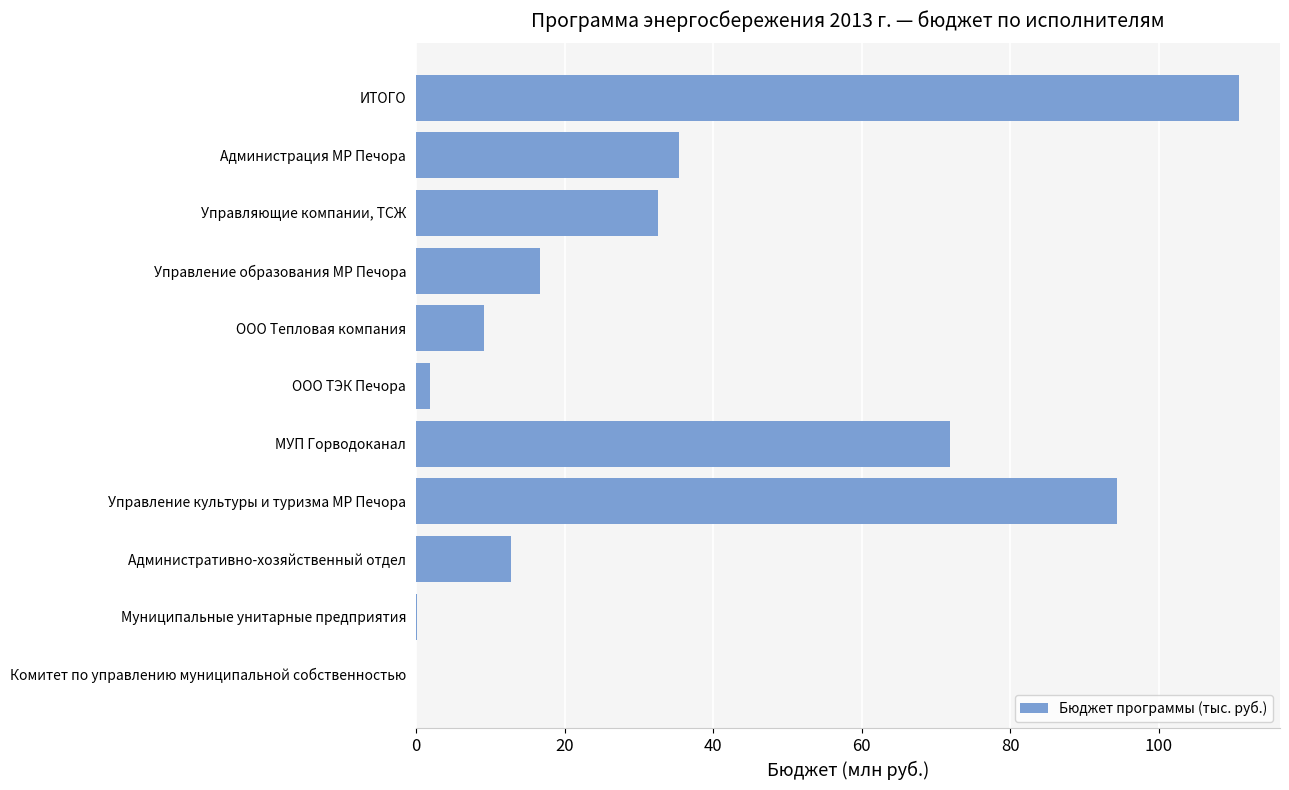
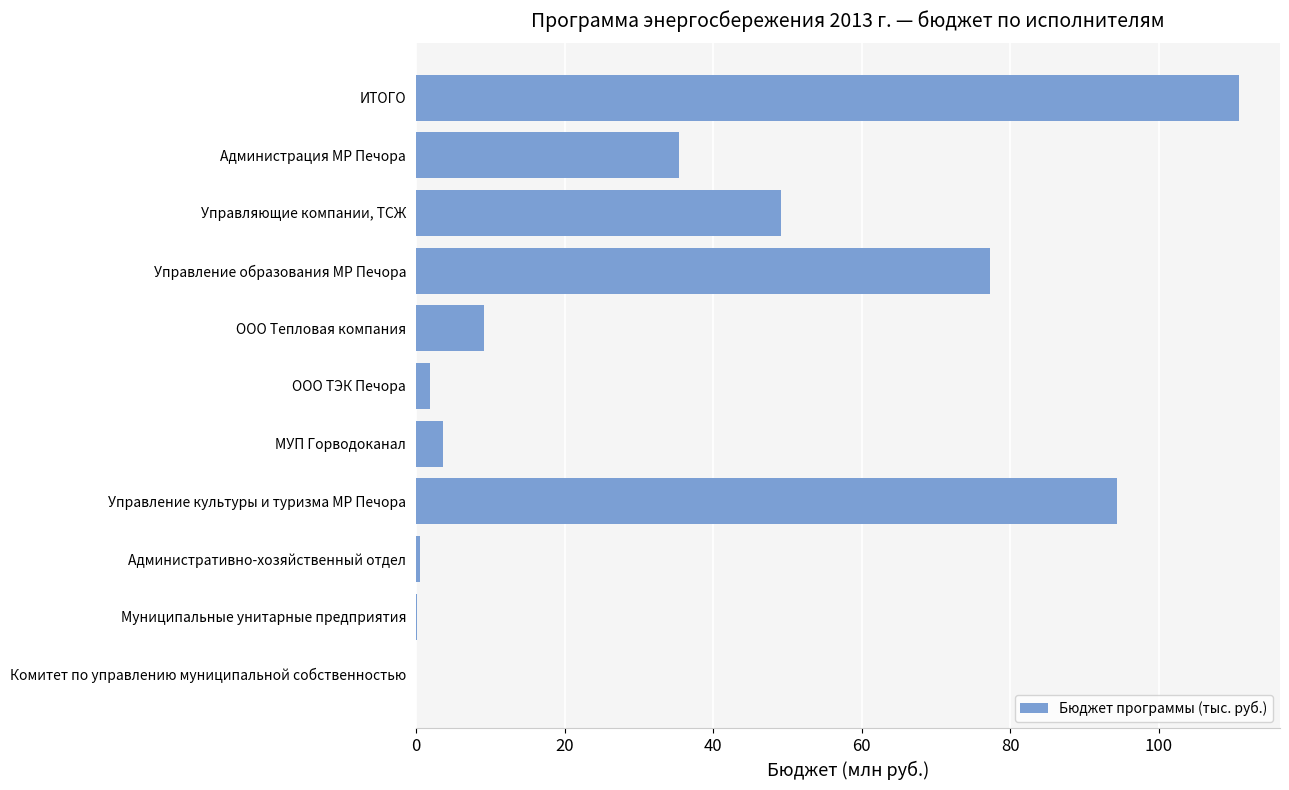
Управляющие компании, ТСЖ: 33 -> 49
Управление образования МР Печора: 17 -> 77
МУП Горводоканал: 72 -> 4
Административно-хозяйственный отдел: 13 -> 1
